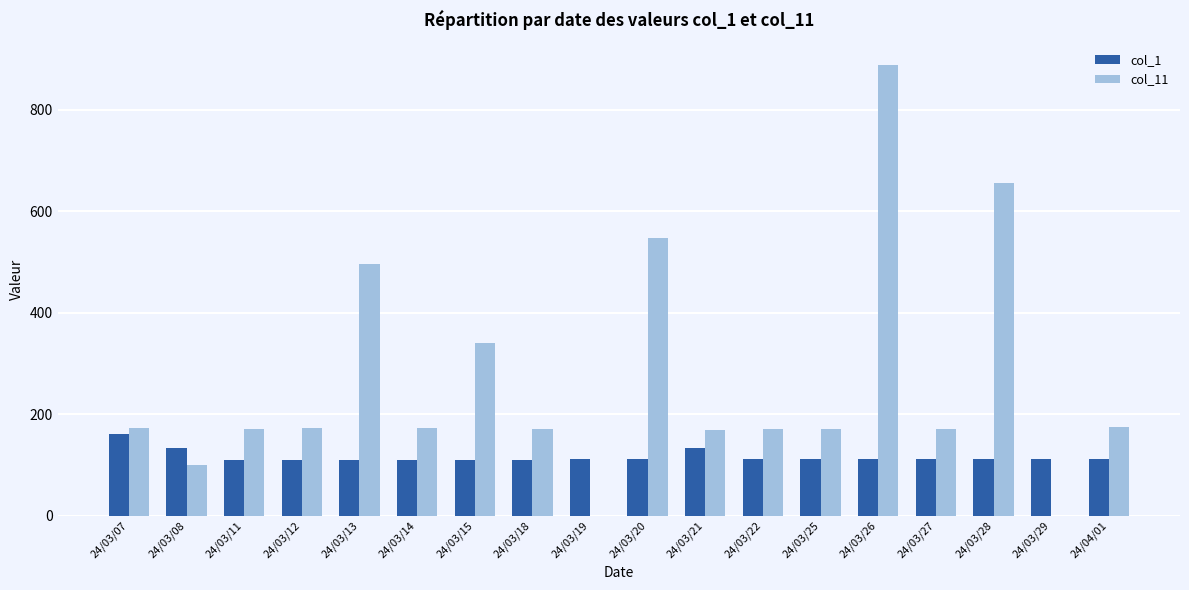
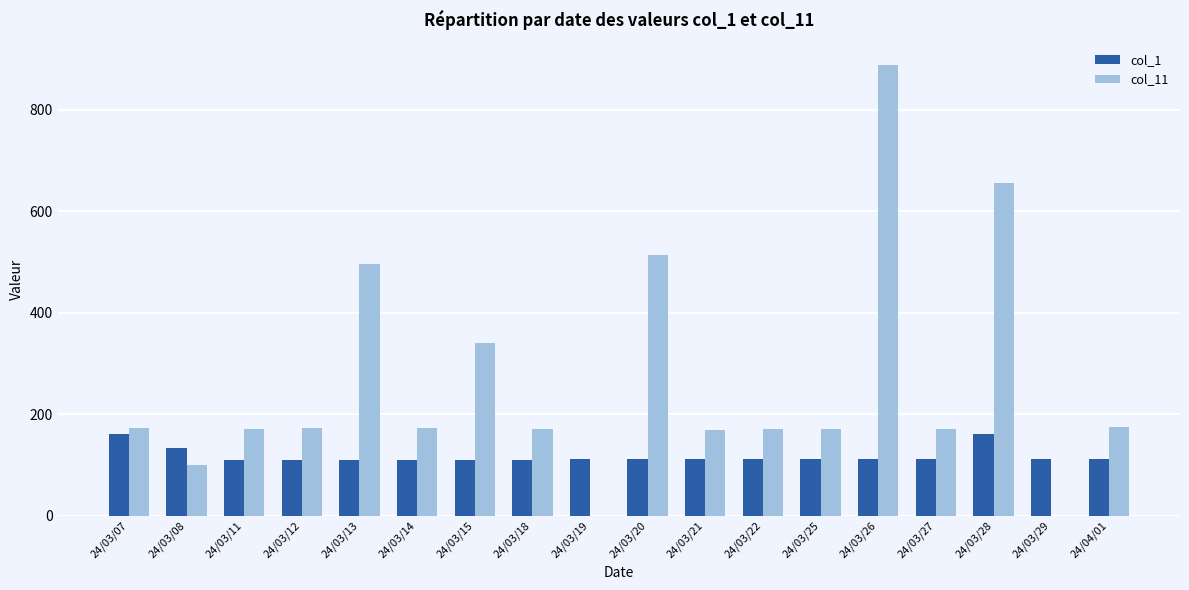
col_11, 24/03/20: 550 -> 510
col_1, 24/03/21: 130 -> 110
col_1, 24/03/28: 110 -> 160
